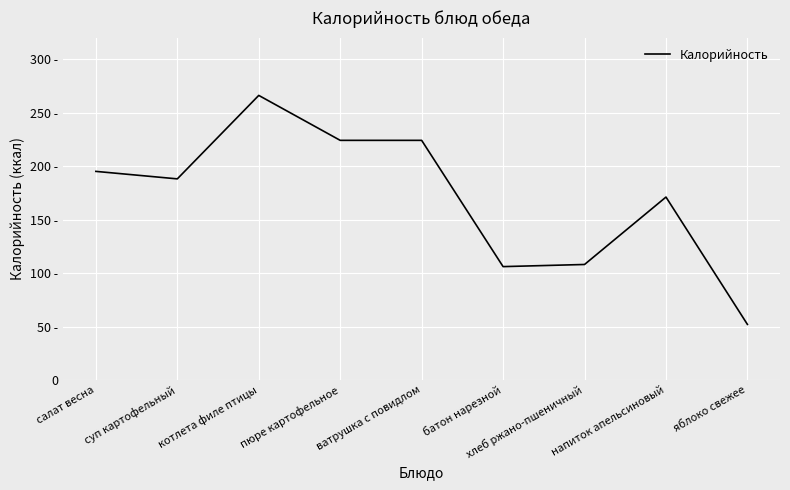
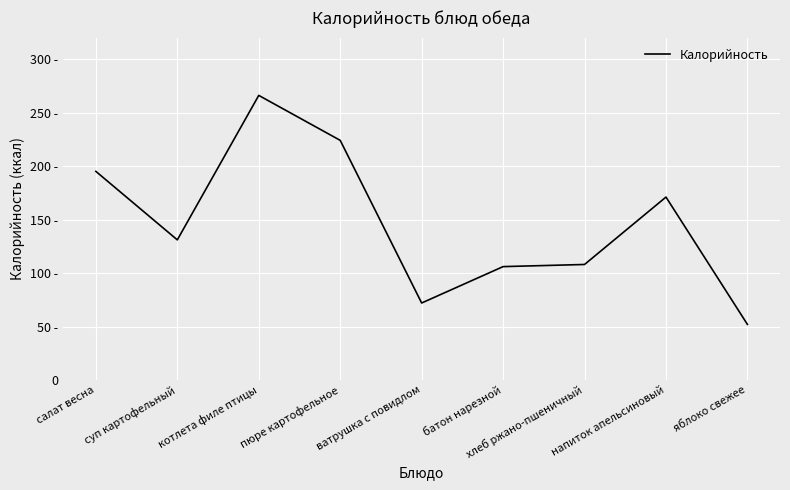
суп картофельный: 188 - -> 131 -
ватрушка с повидлом: 224 - -> 72 -
